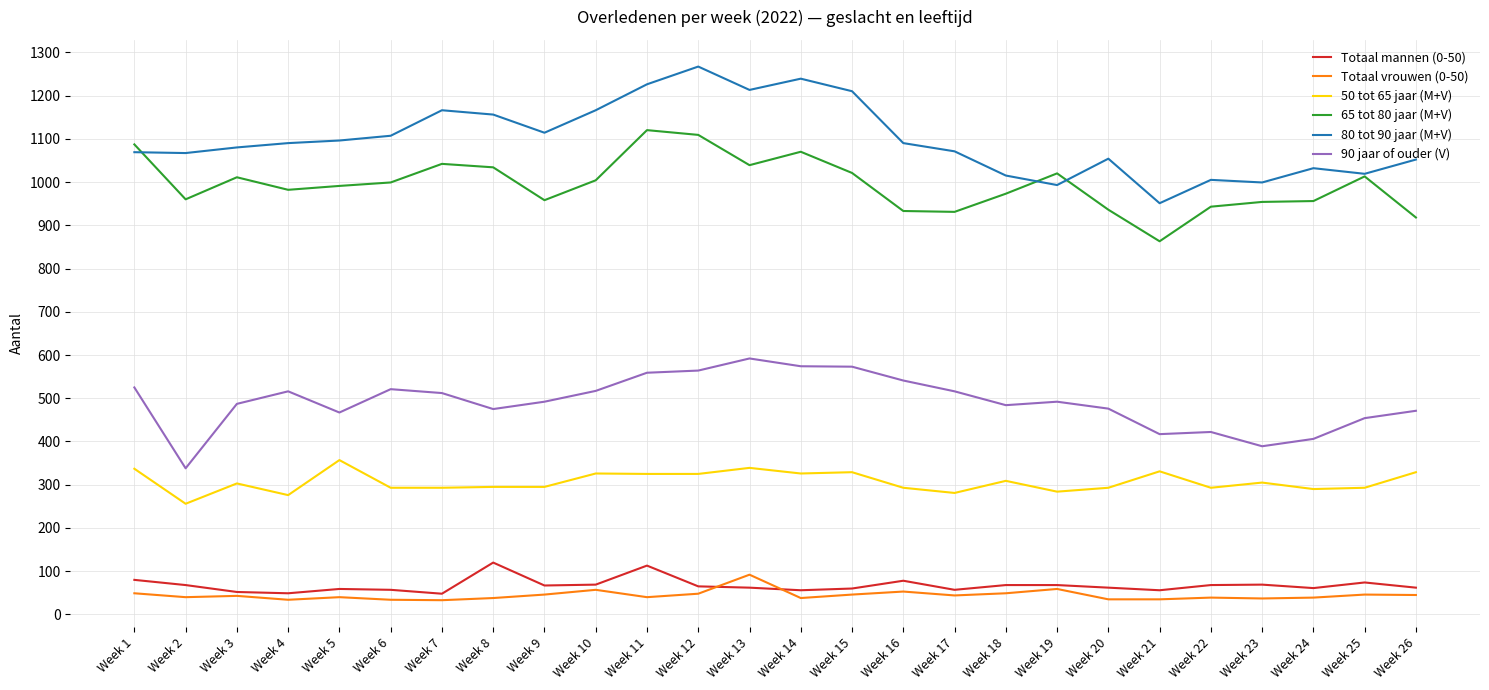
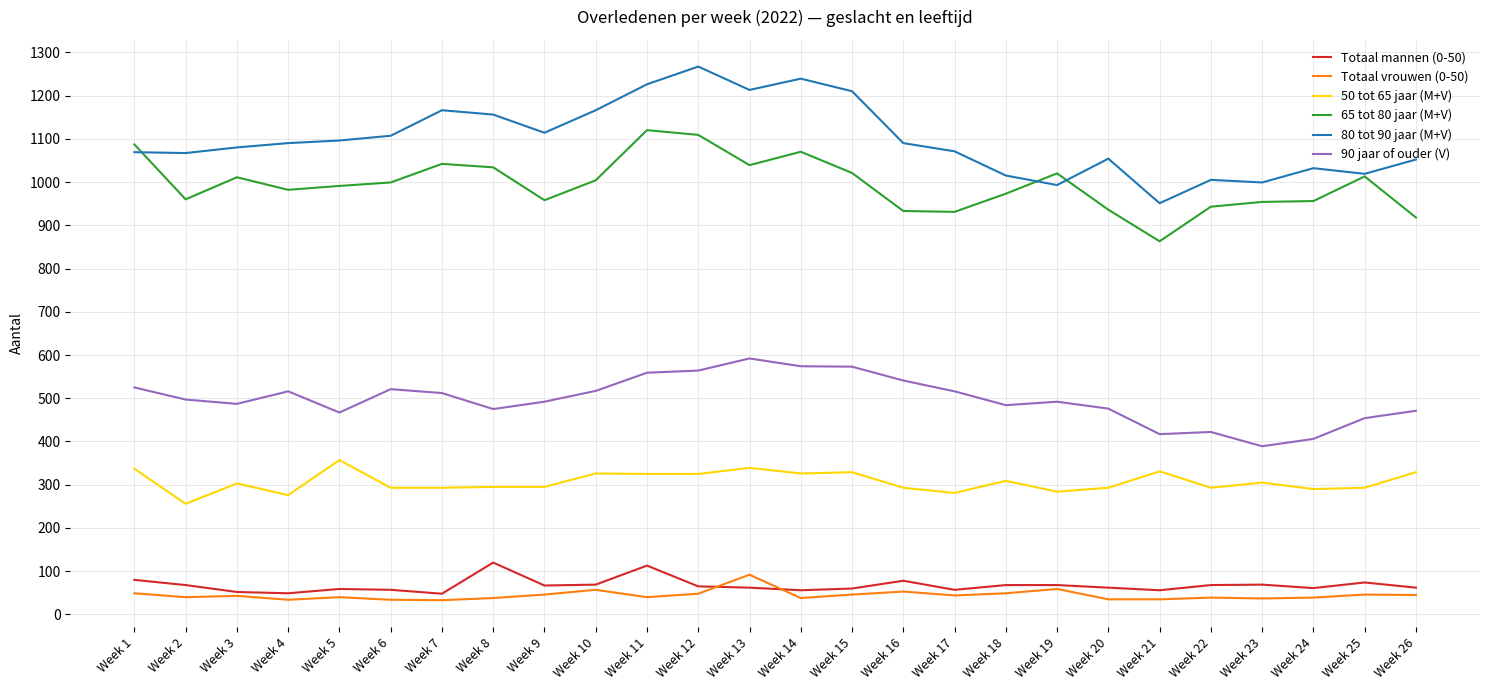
90 jaar of ouder (V), Week 2: 340 -> 500
